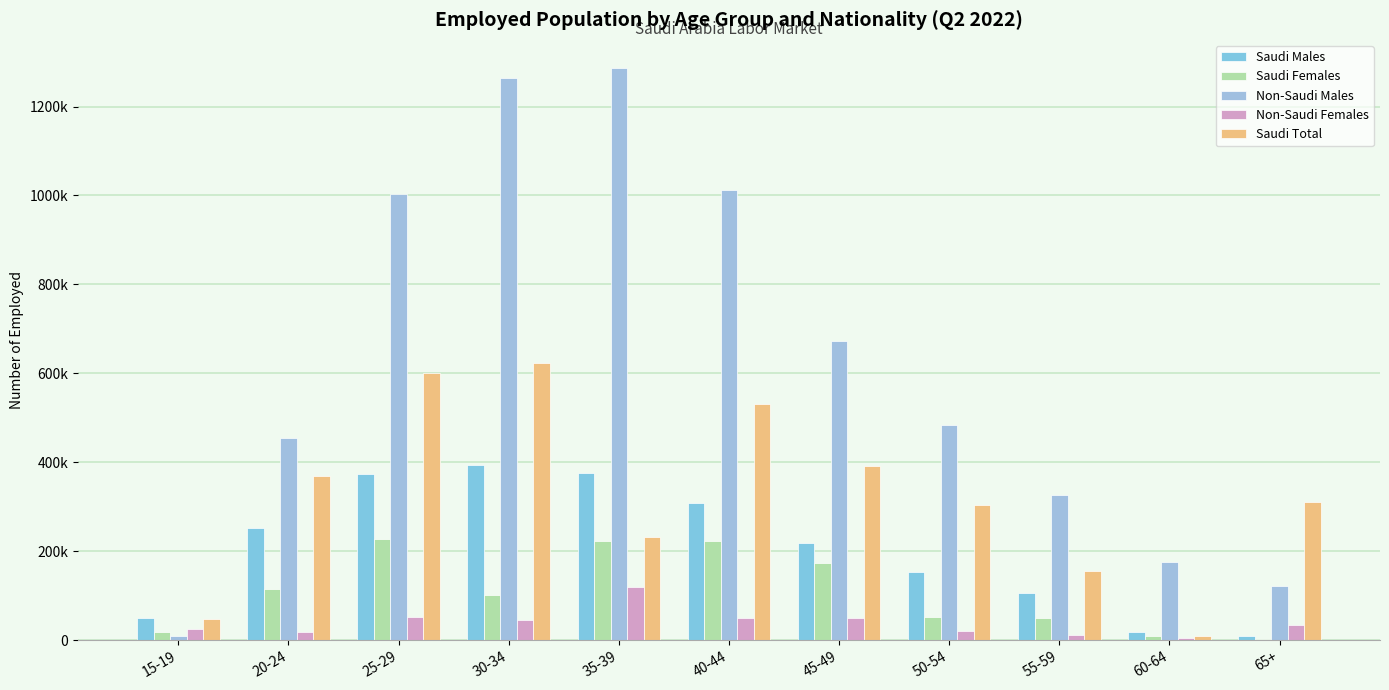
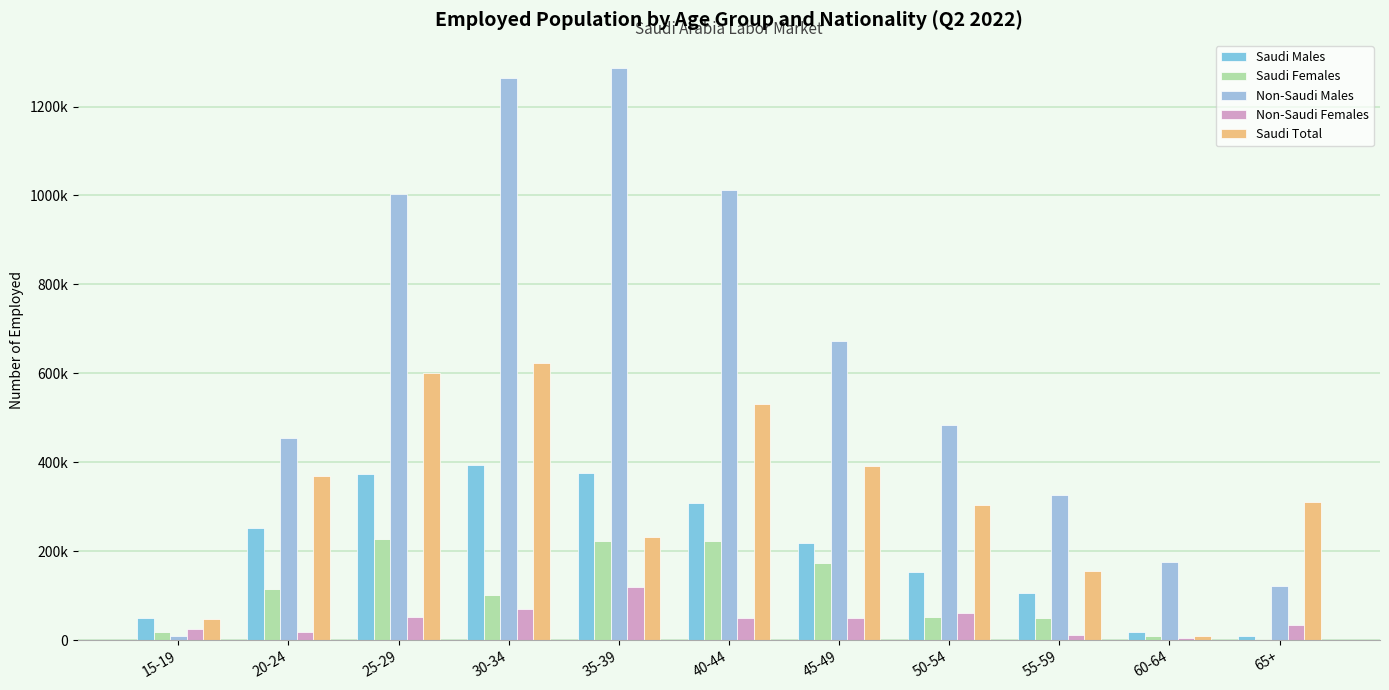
Non-Saudi Females, 30-34: 50000 -> 70000
Non-Saudi Females, 50-54: 20000 -> 60000
